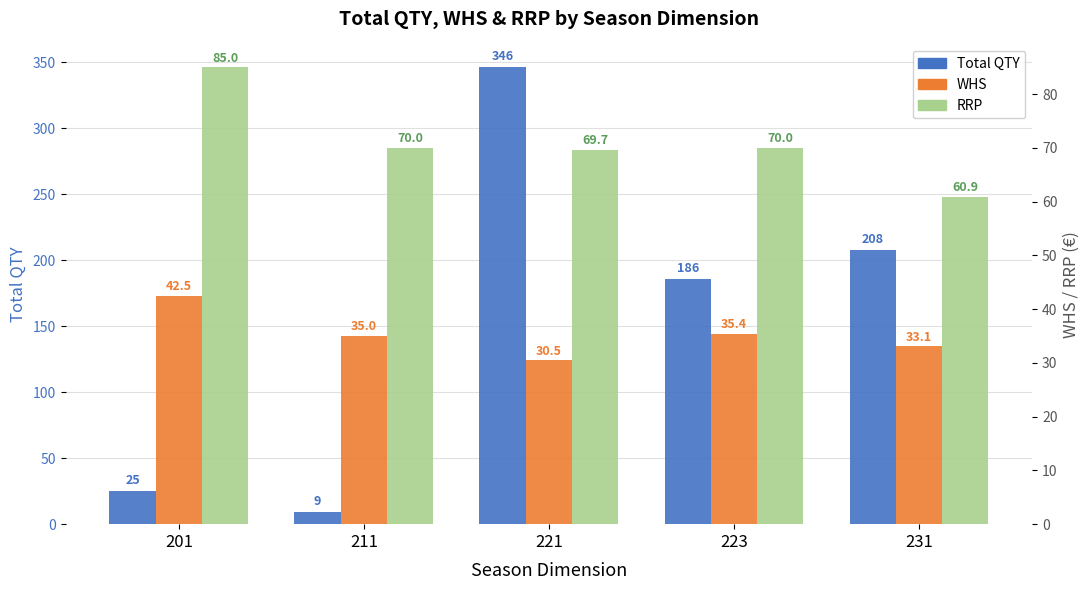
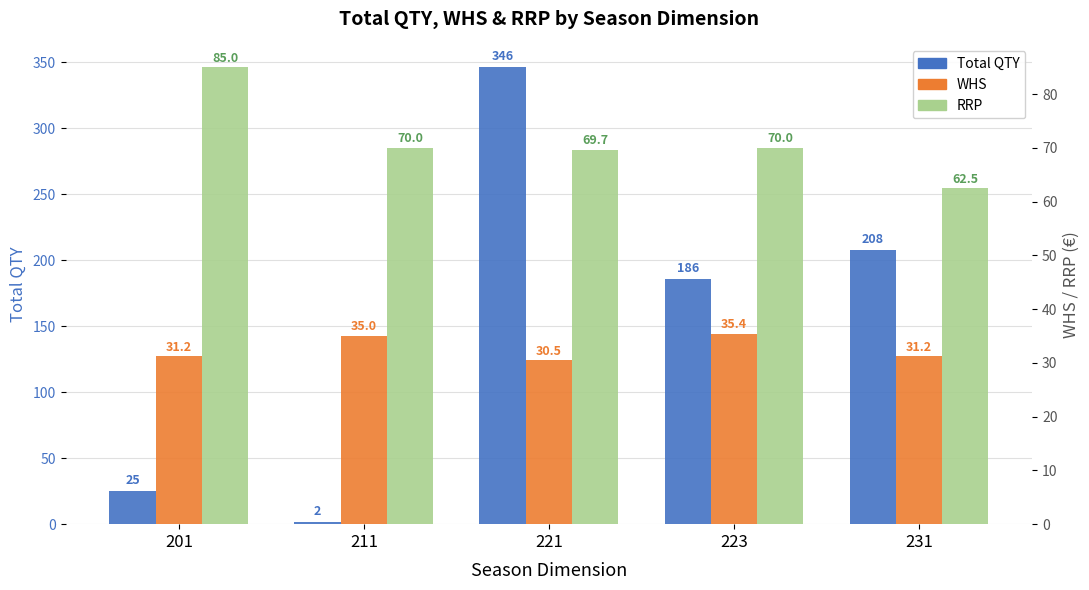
Total QTY, 211: 9 -> 2
WHS, 201: 42.5 -> 31.2
WHS, 231: 33.1 -> 31.2
RRP, 231: 60.9 -> 62.5
